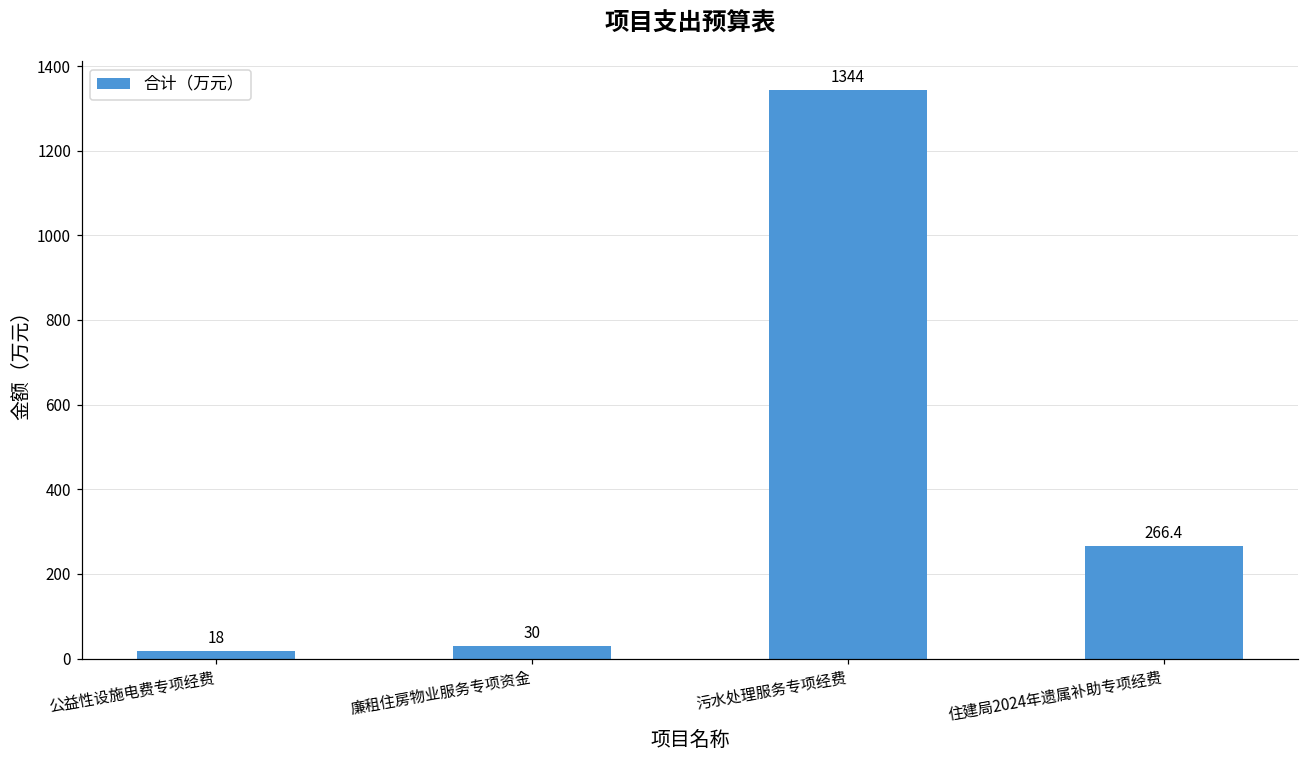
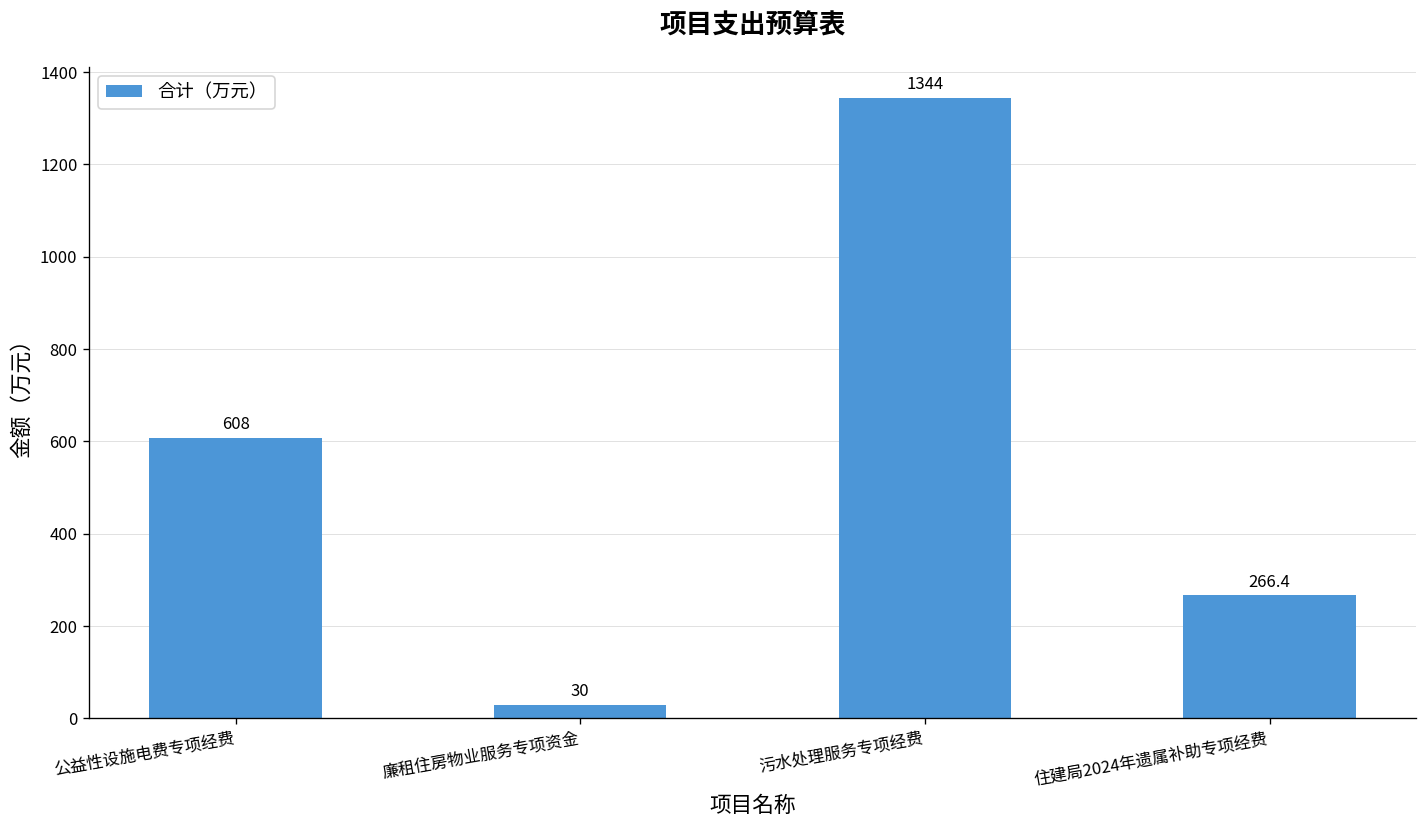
公益性设施电费专项经费: 18 -> 608
